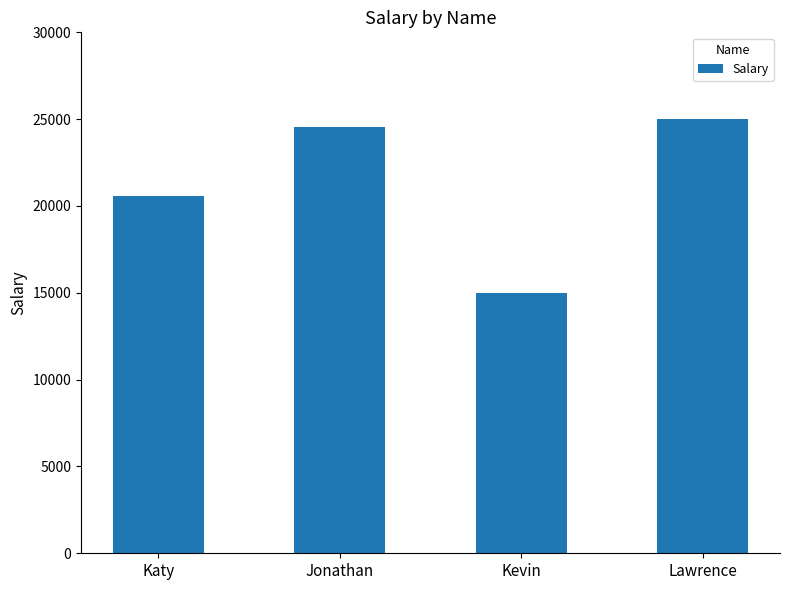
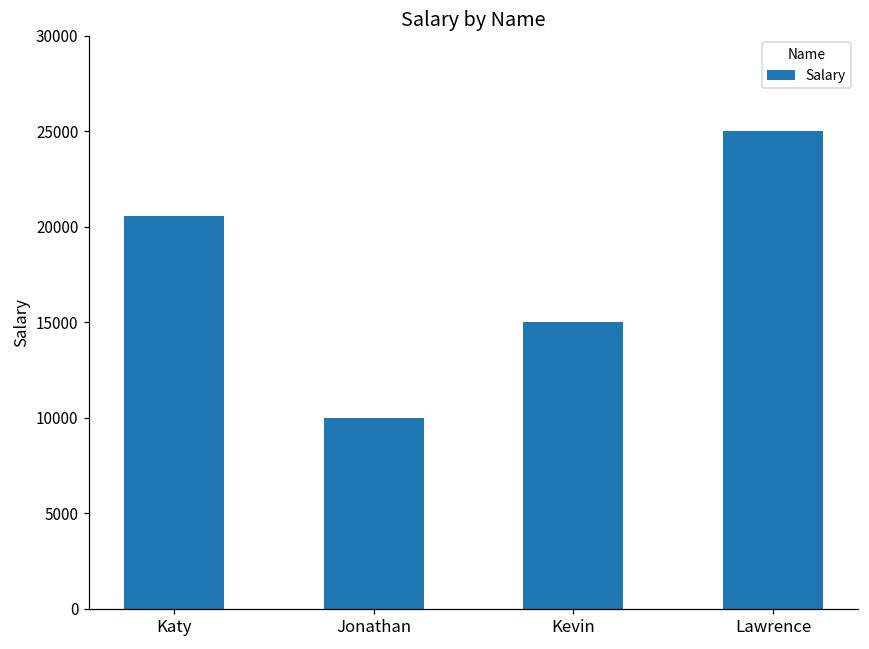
Jonathan: 24500 -> 10000
